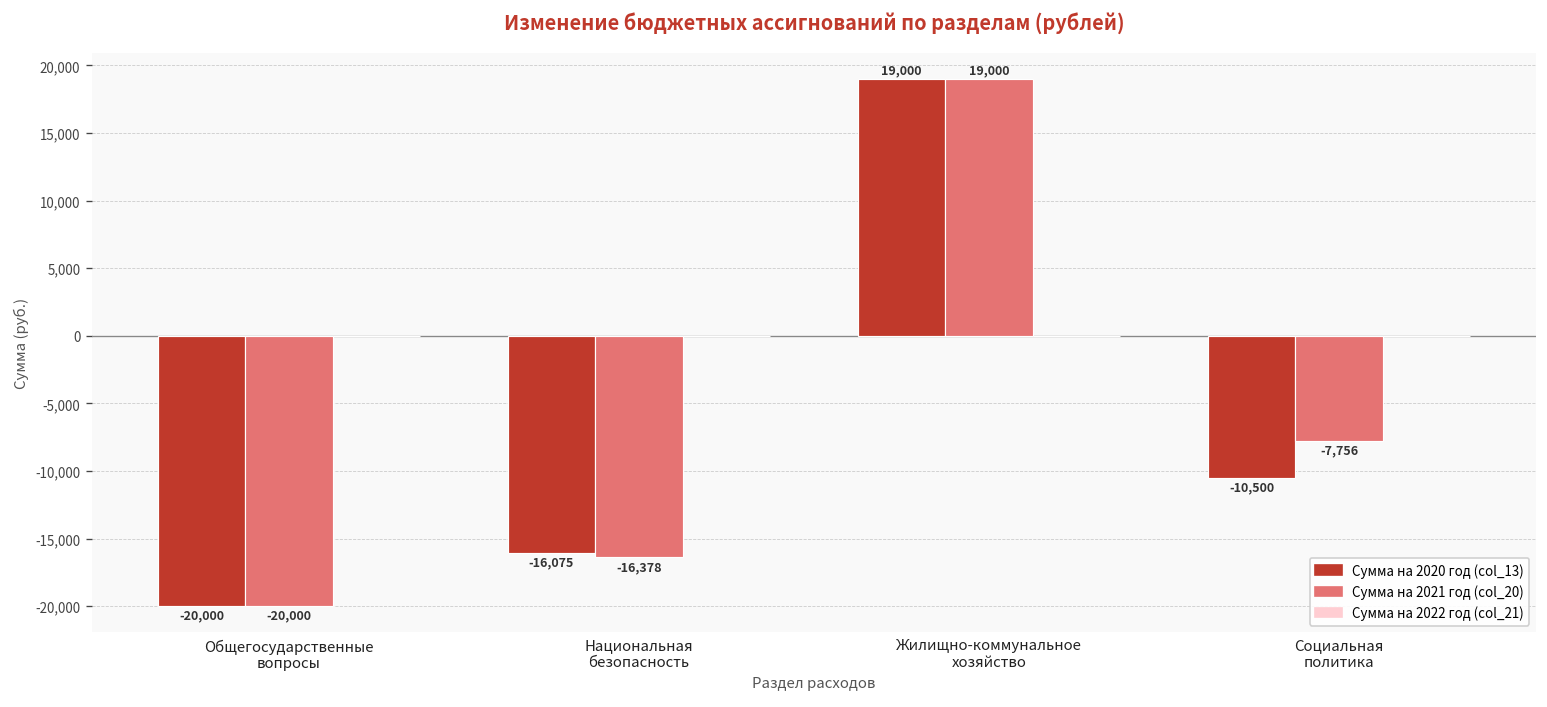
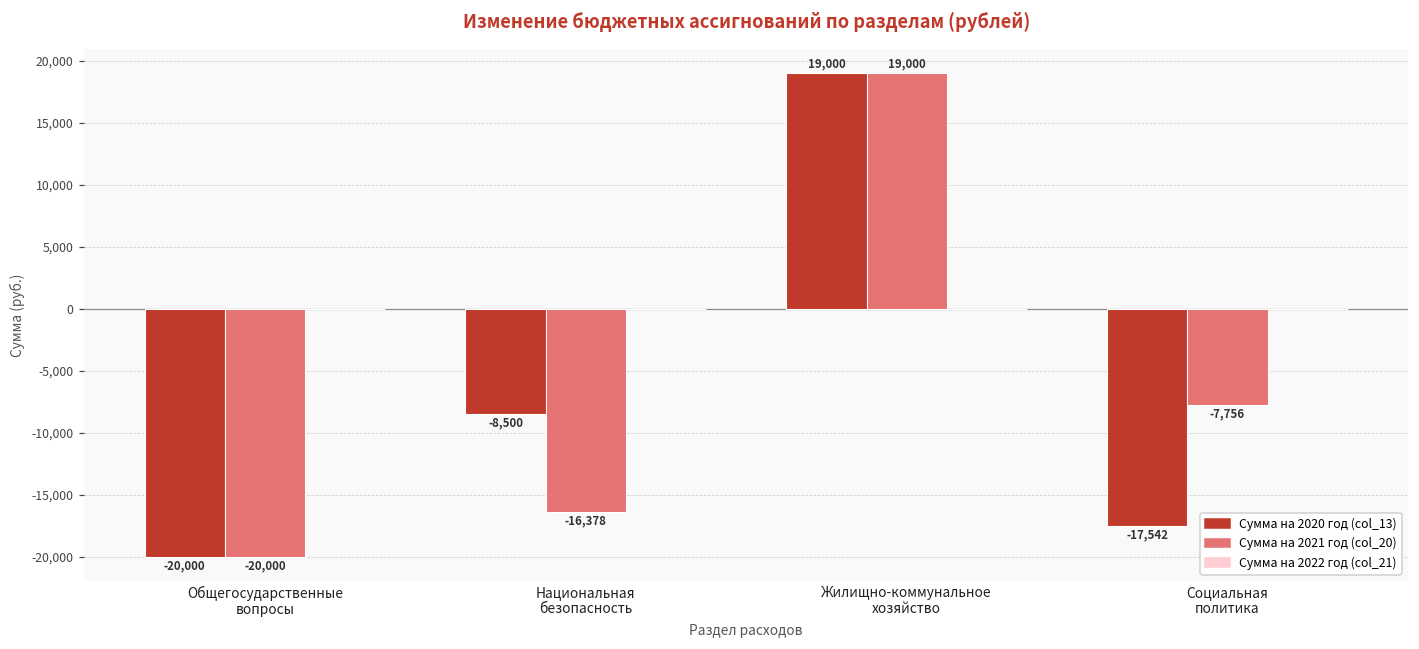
Сумма на 2020 год (col_13), Национальная безопасность: -16,075 -> -8,500
Сумма на 2020 год (col_13), Социальная политика: -10,500 -> -17,542
